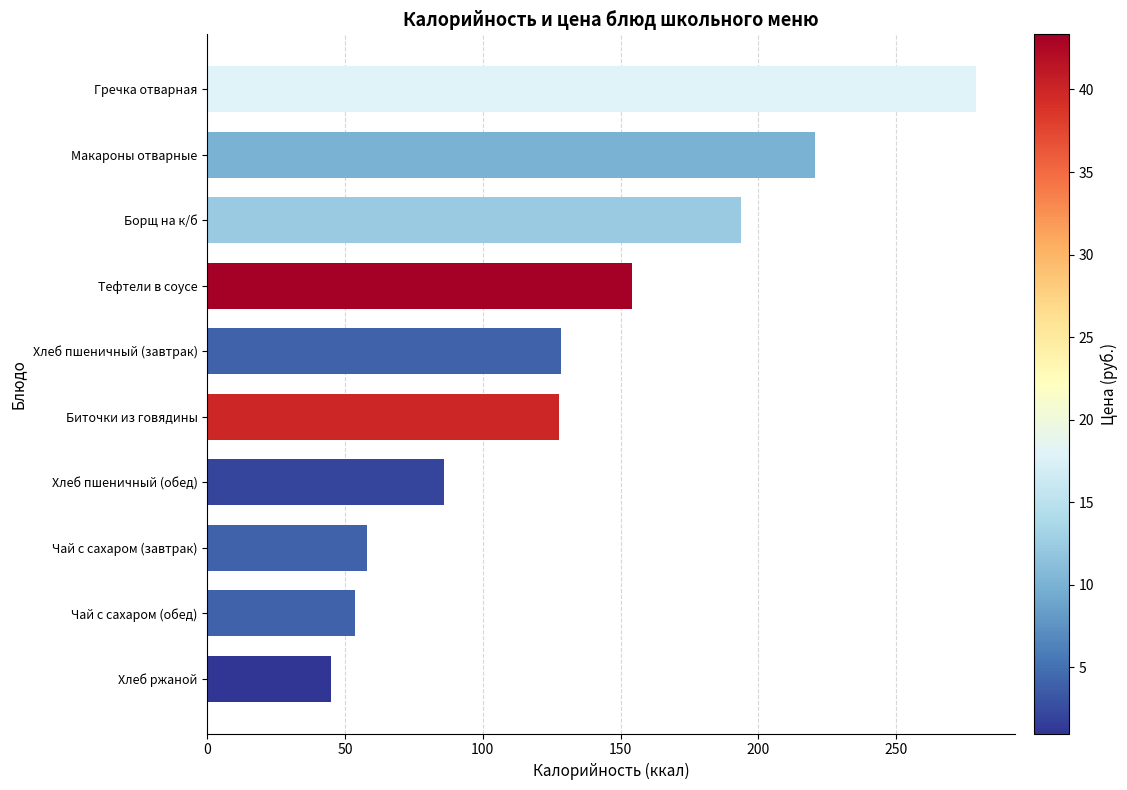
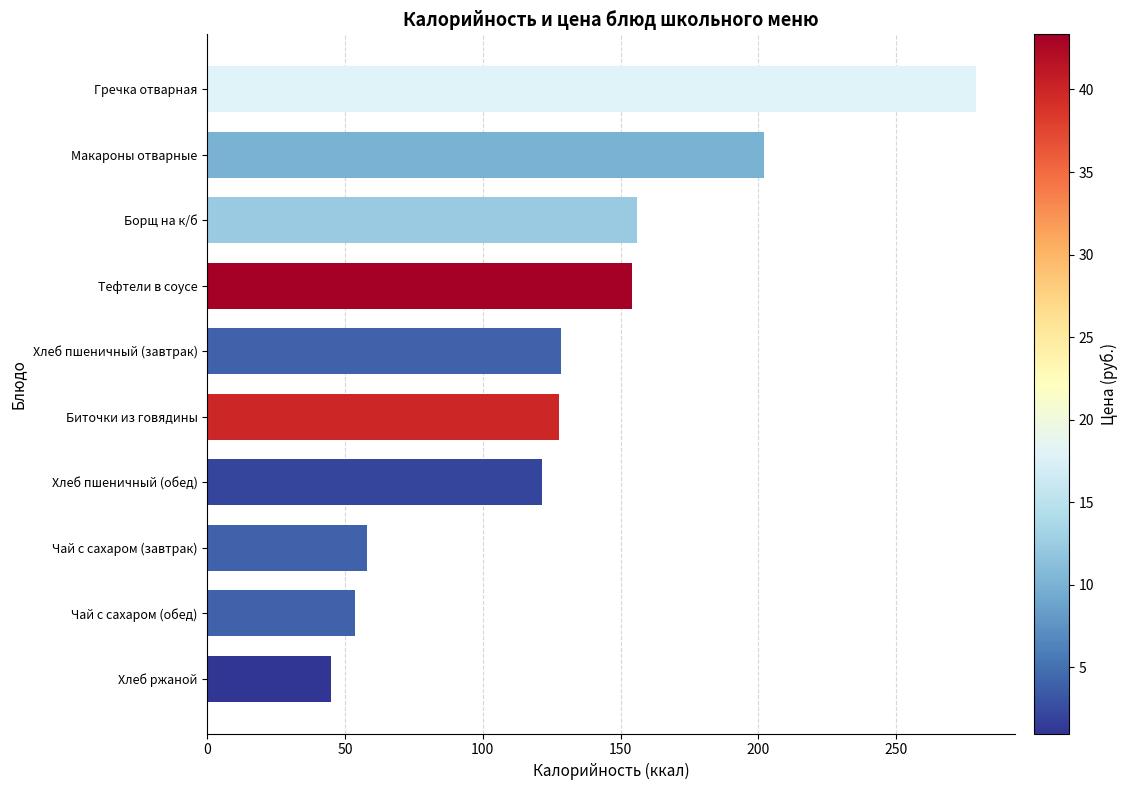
Макароны отварные: 221 -> 202
Борщ на к/б: 194 -> 156
Хлеб пшеничный (обед): 86 -> 121
